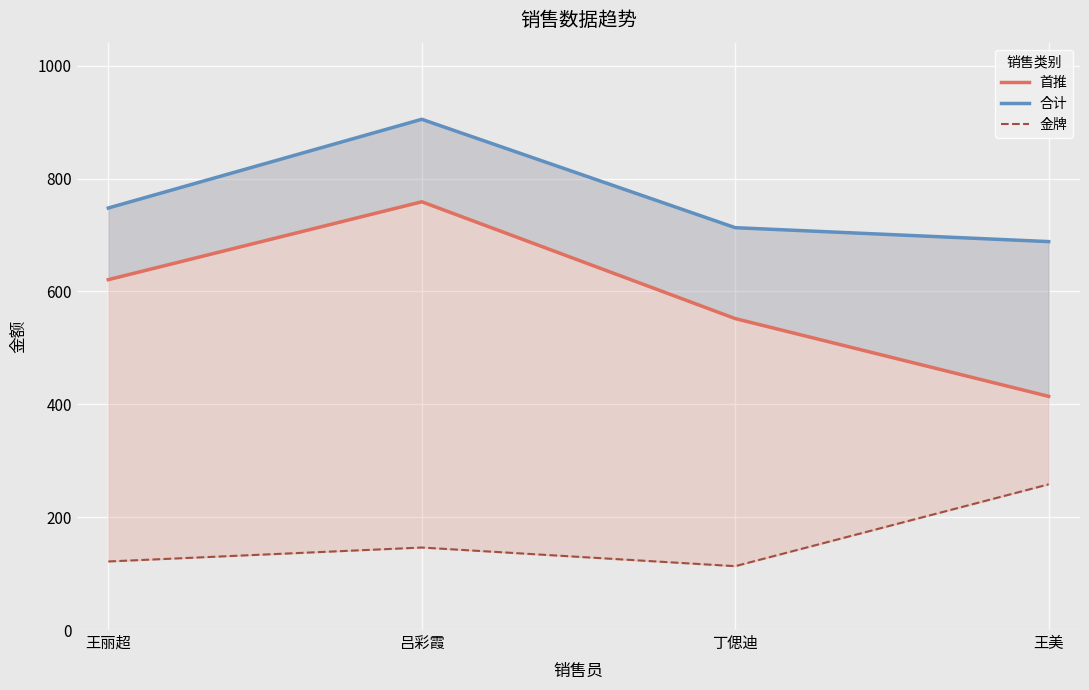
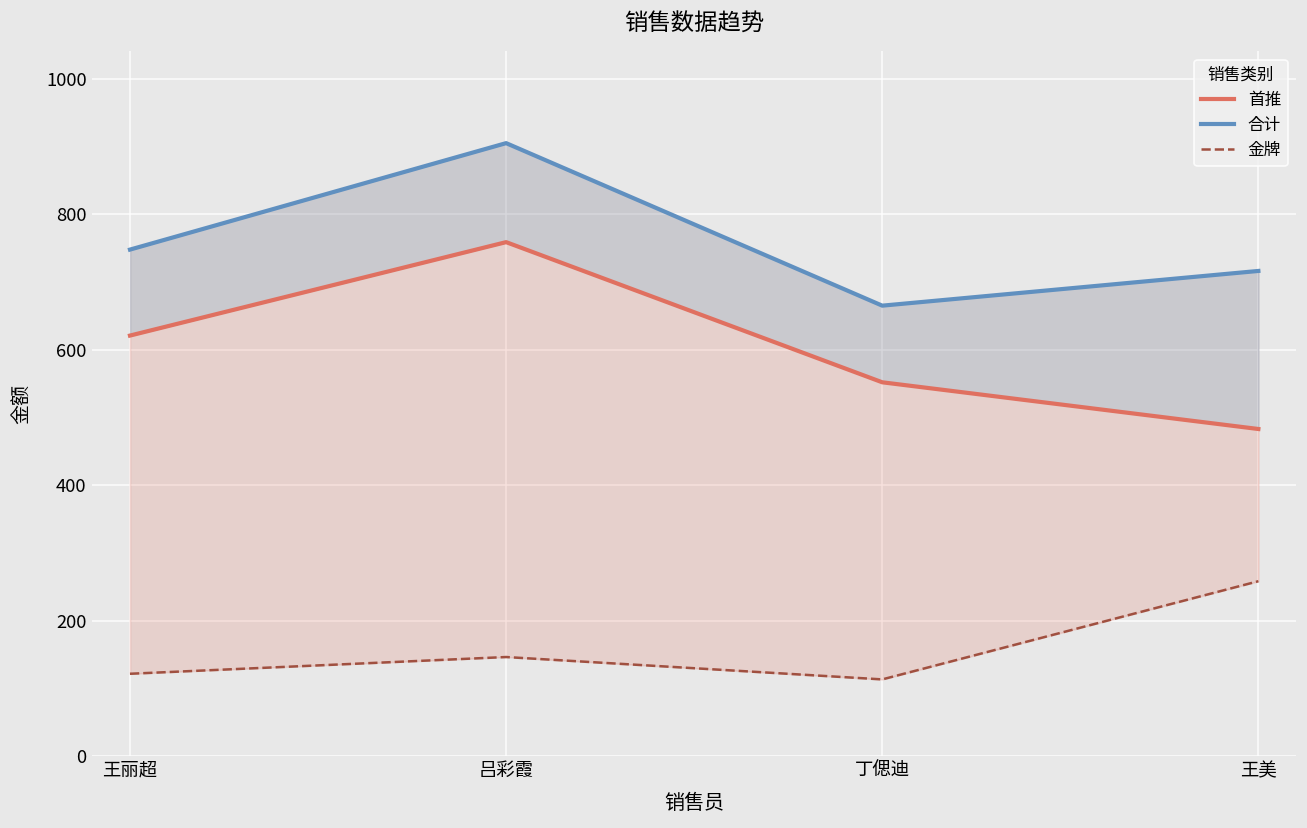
合计, 丁偲迪: 710 -> 670
首推, 王美: 410 -> 480
合计, 王美: 690 -> 720
